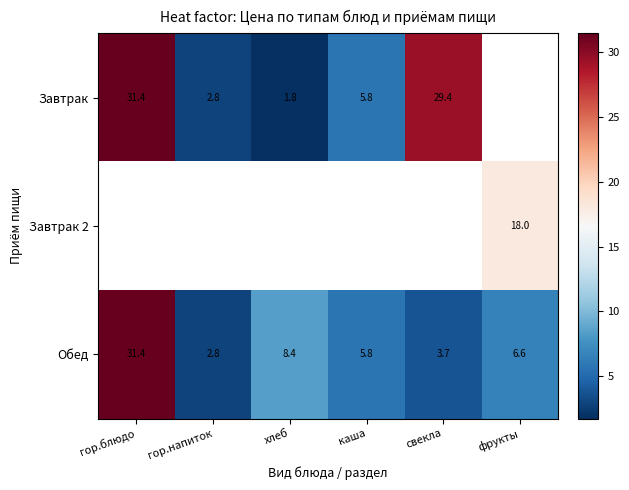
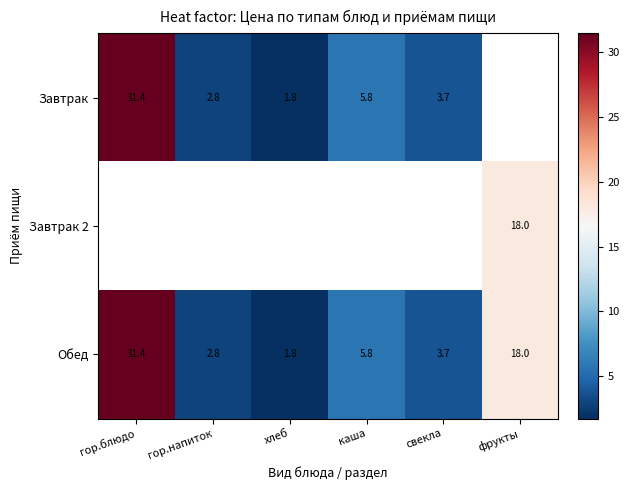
Завтрак, свекла: 29.4 -> 3.7
Обед, хлеб: 8.4 -> 1.8
Обед, фрукты: 6.6 -> 18.0
